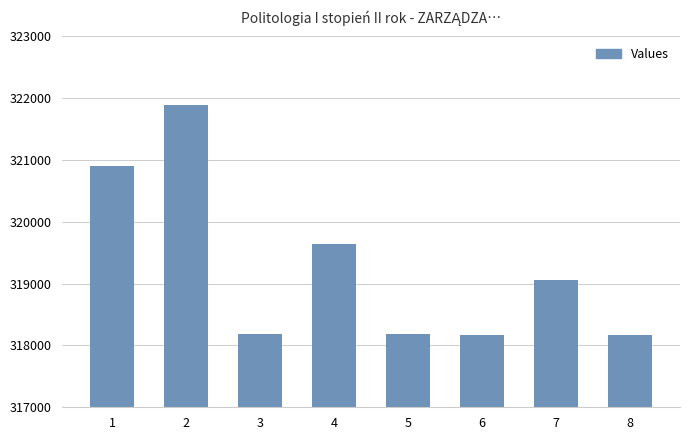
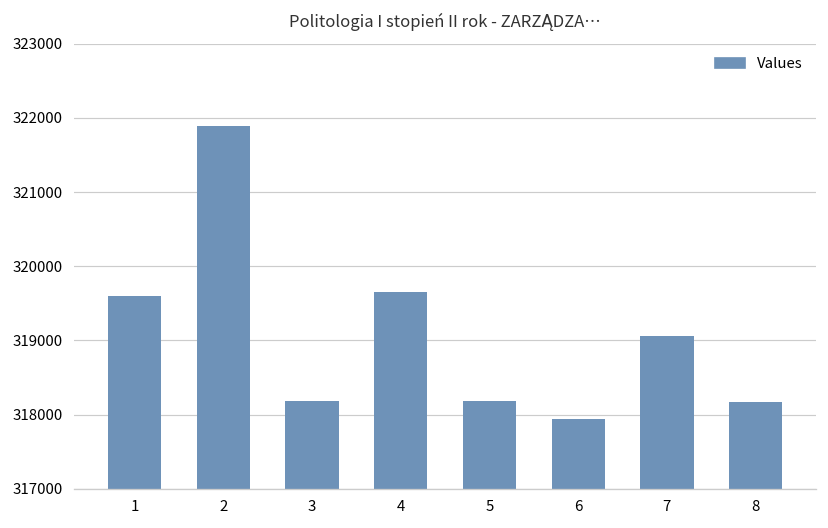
1: 320900 -> 319600
6: 318200 -> 317900
